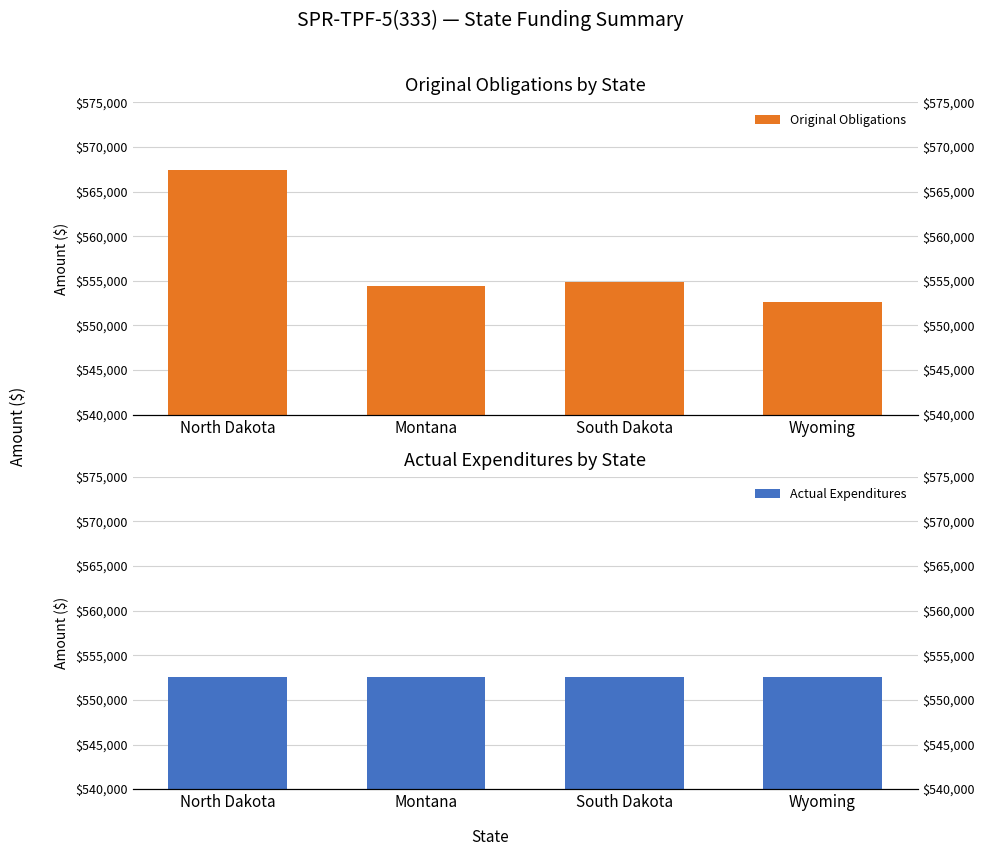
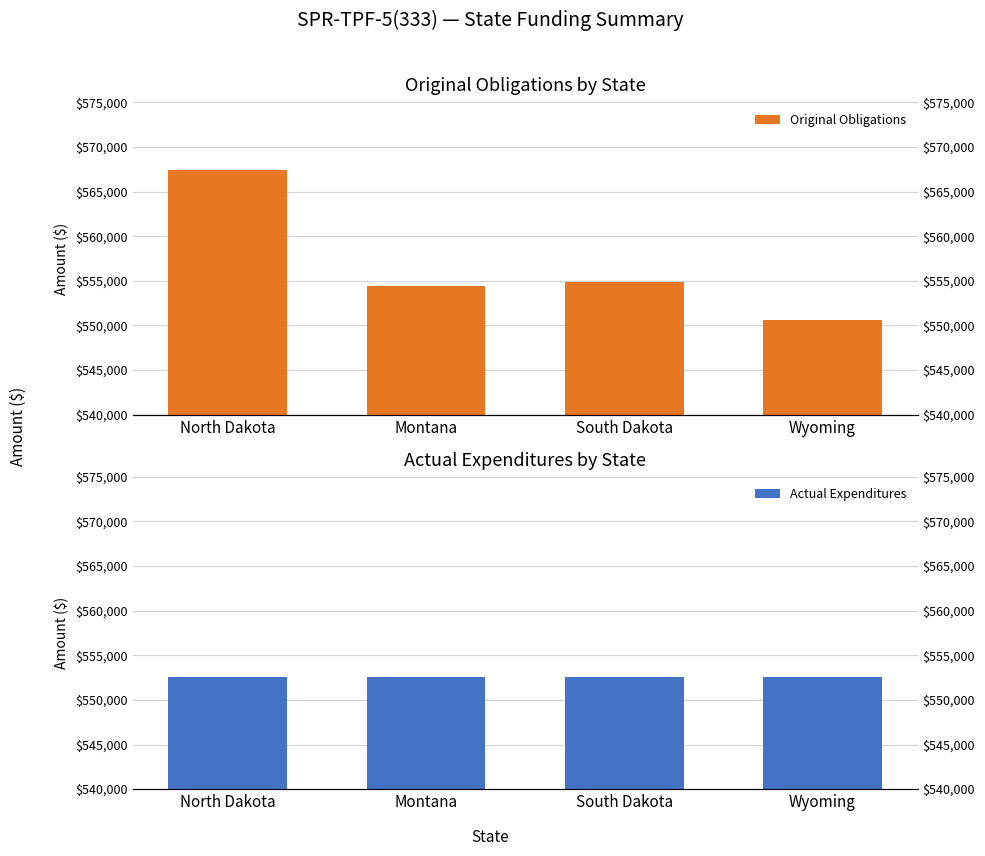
Original Obligations by State, Wyoming: $553,000 -> $551,000
